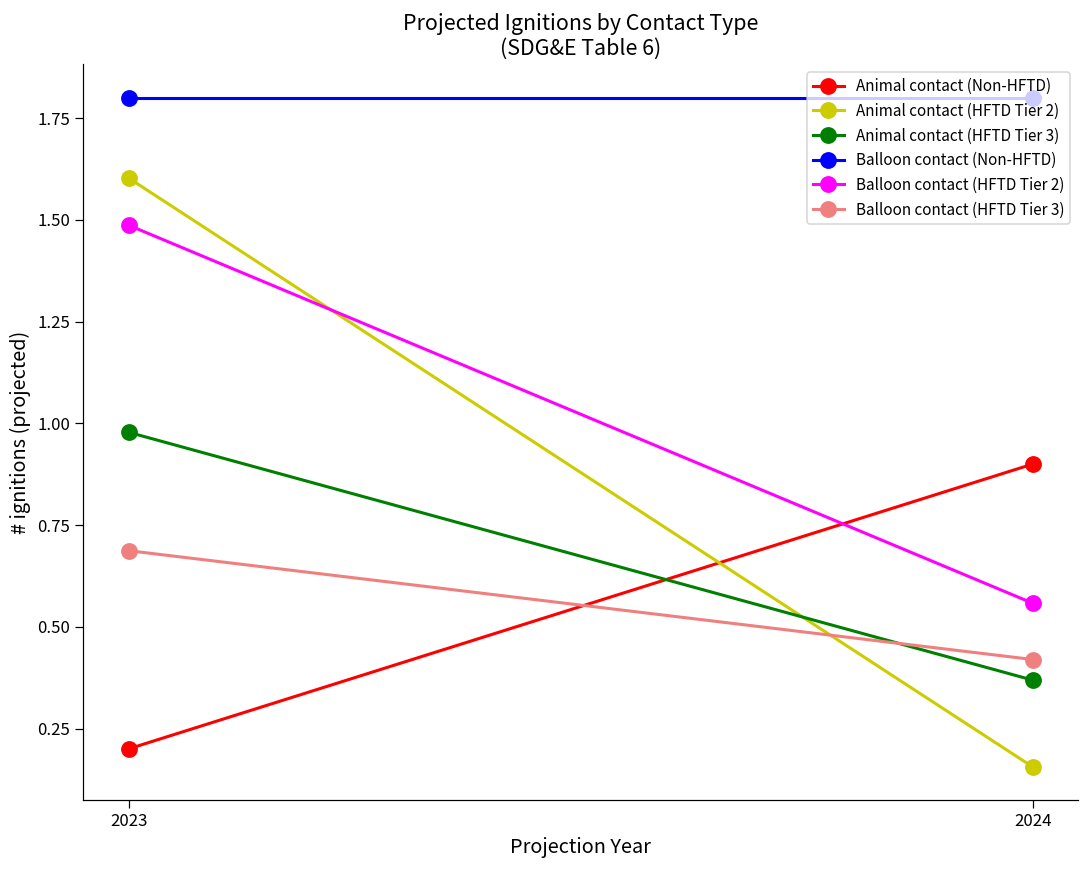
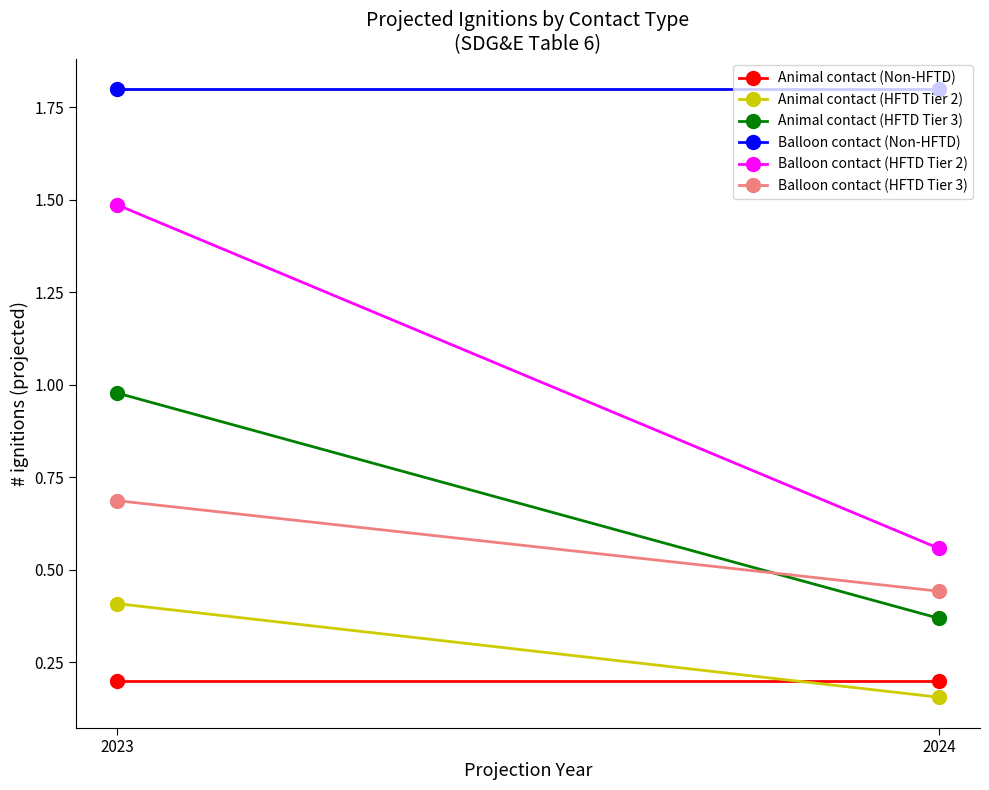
Animal contact (HFTD Tier 2), 2023: 1.60 -> 0.41
Animal contact (Non-HFTD), 2024: 0.9 -> 0.2
Balloon contact (HFTD Tier 3), 2024: 0.42 -> 0.44
